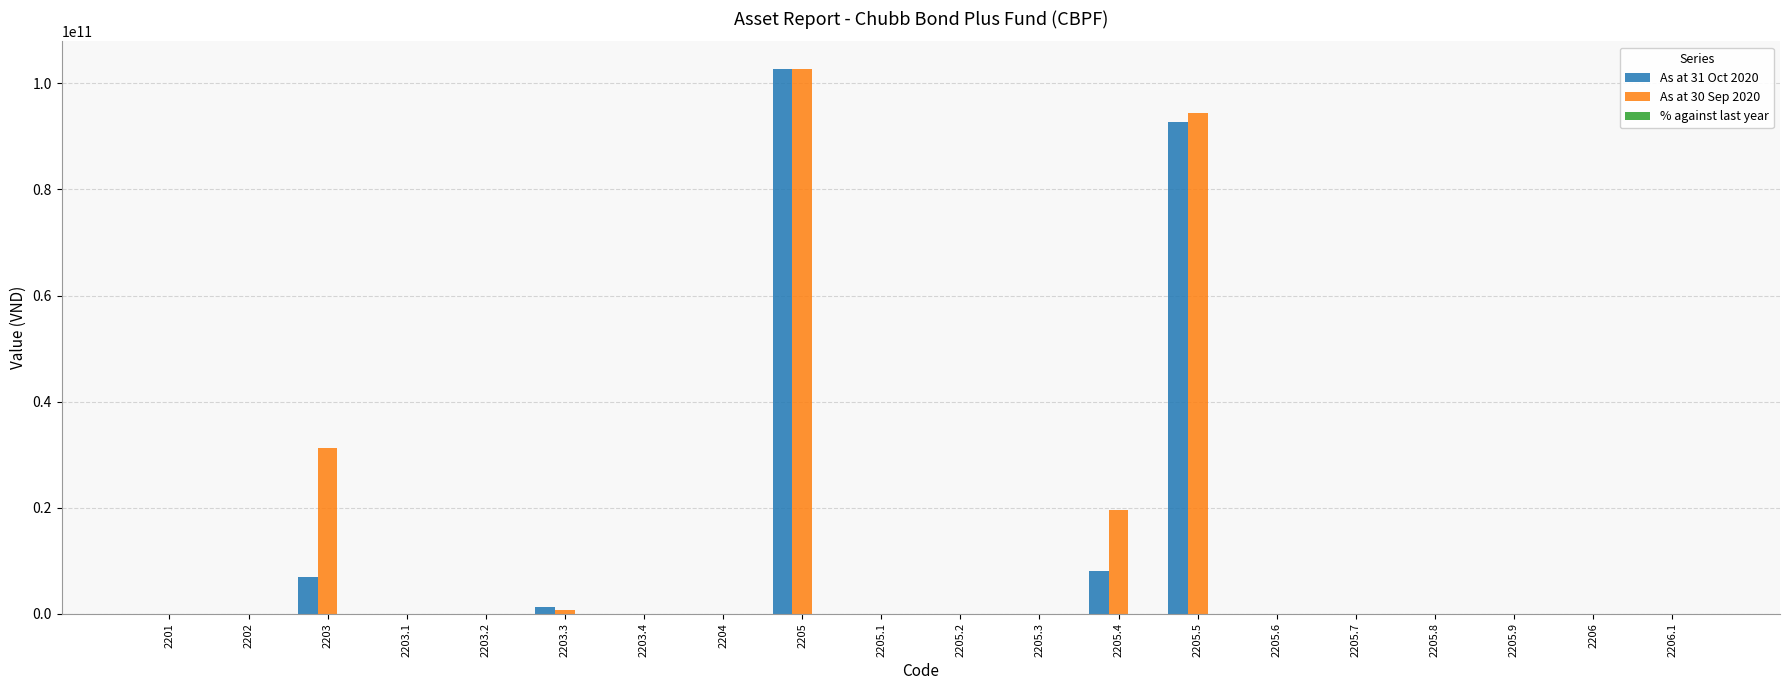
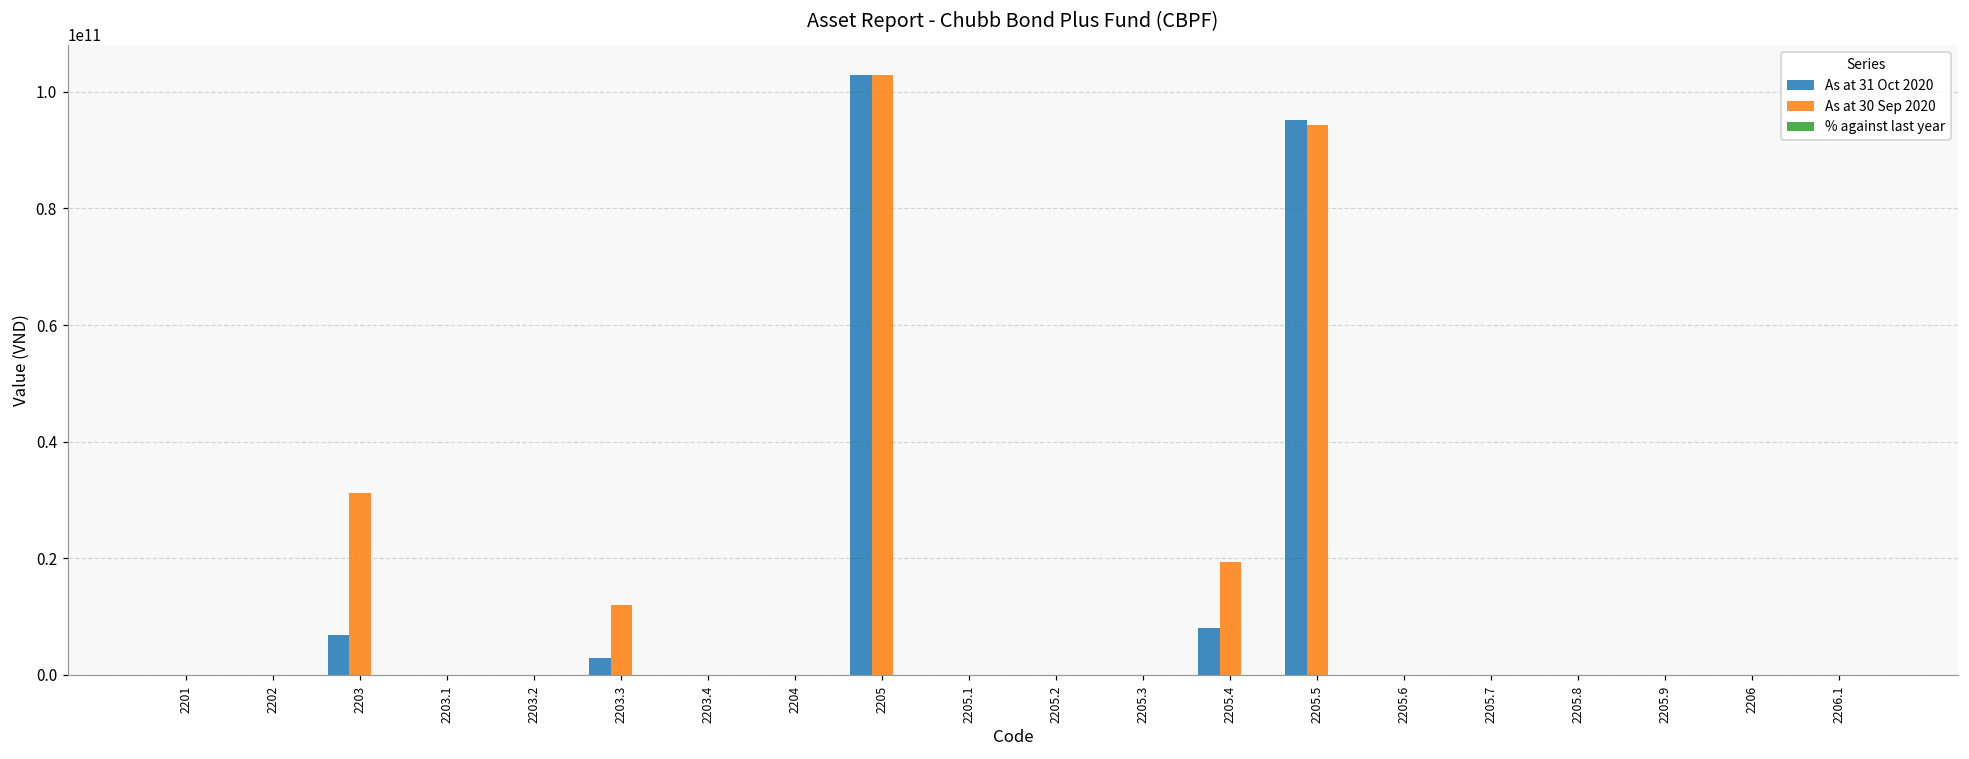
As at 31 Oct 2020, 2203.3: 1000000000 -> 3000000000
As at 30 Sep 2020, 2203.3: 1000000000 -> 12000000000
As at 31 Oct 2020, 2205.5: 93000000000 -> 95000000000
